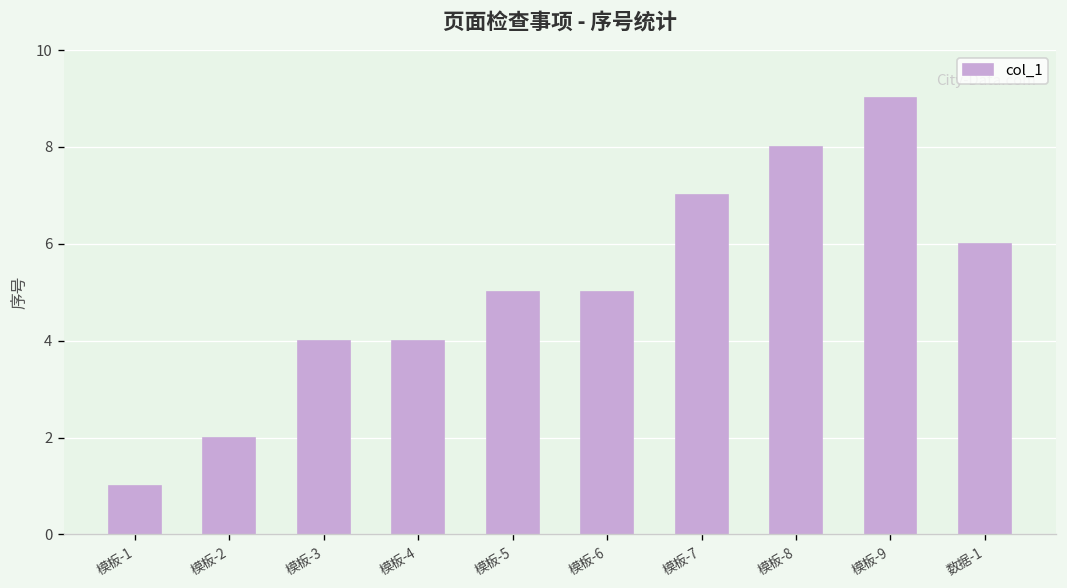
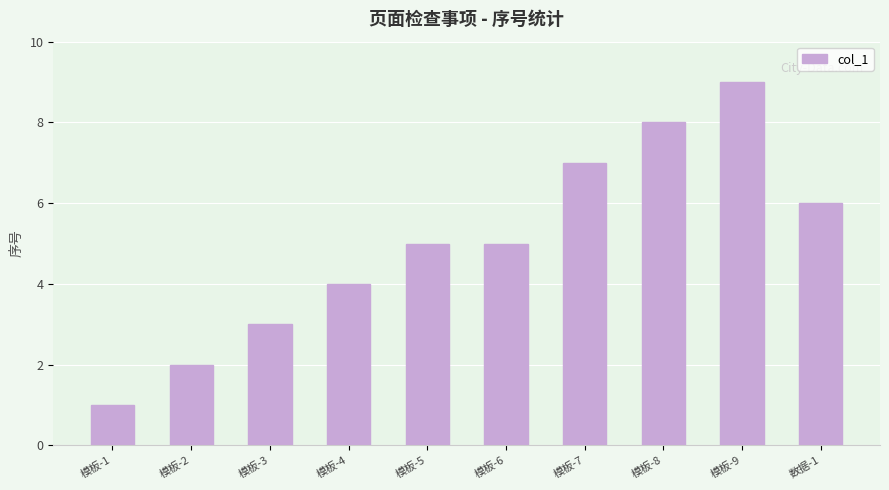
模板-3: 4 -> 3
